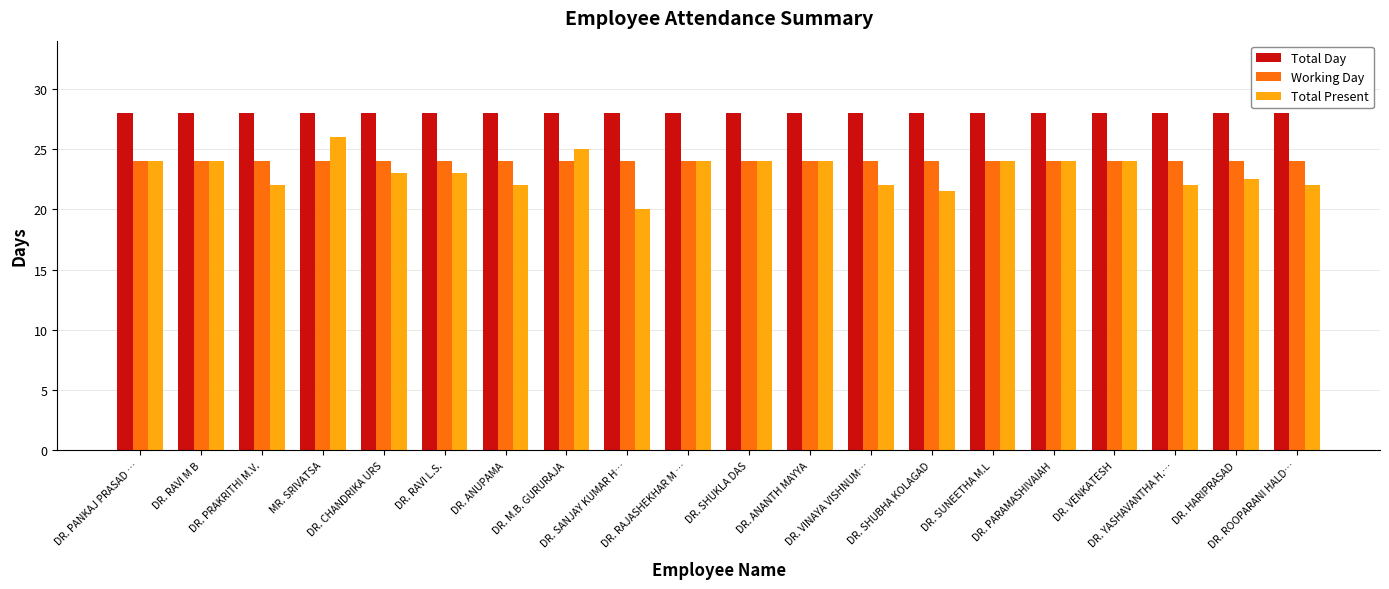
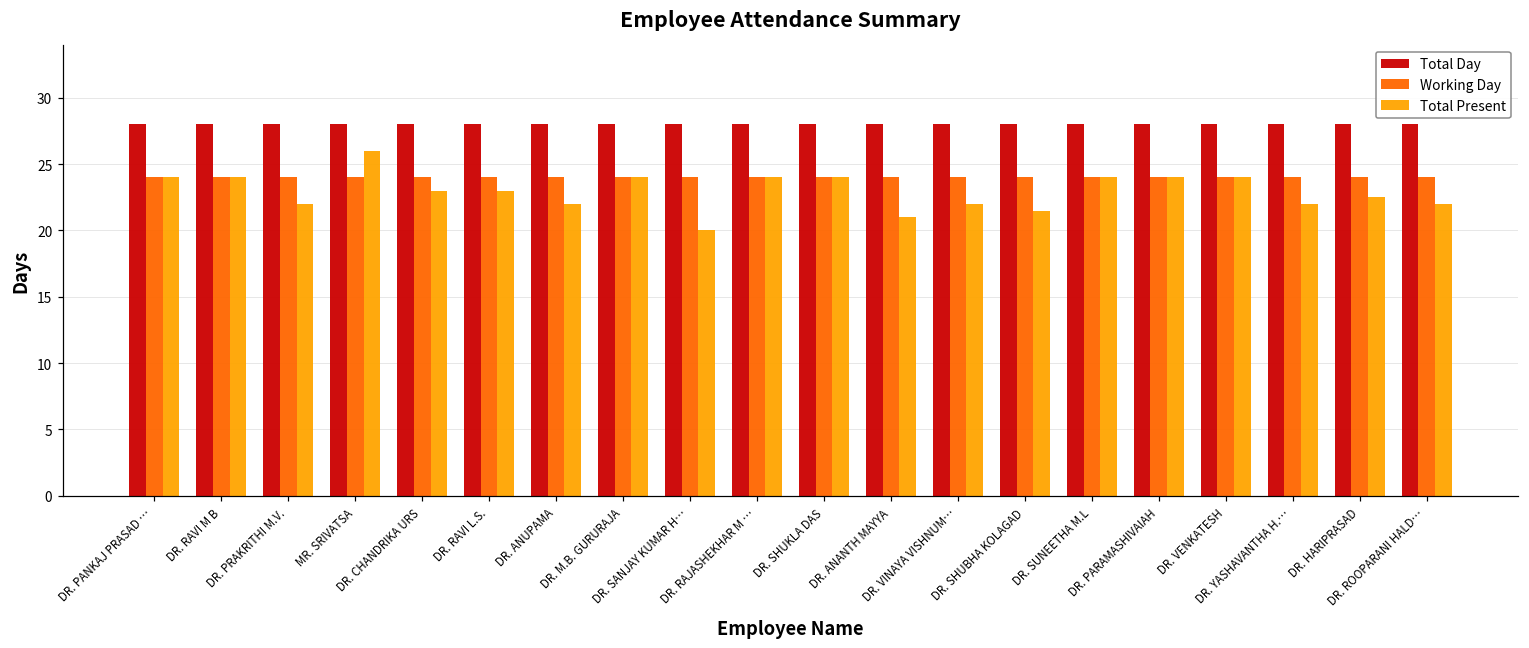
Total Present, DR. M.B. GURURAJA: 25 -> 24
Total Present, DR. ANANTH MAYYA: 24 -> 21
